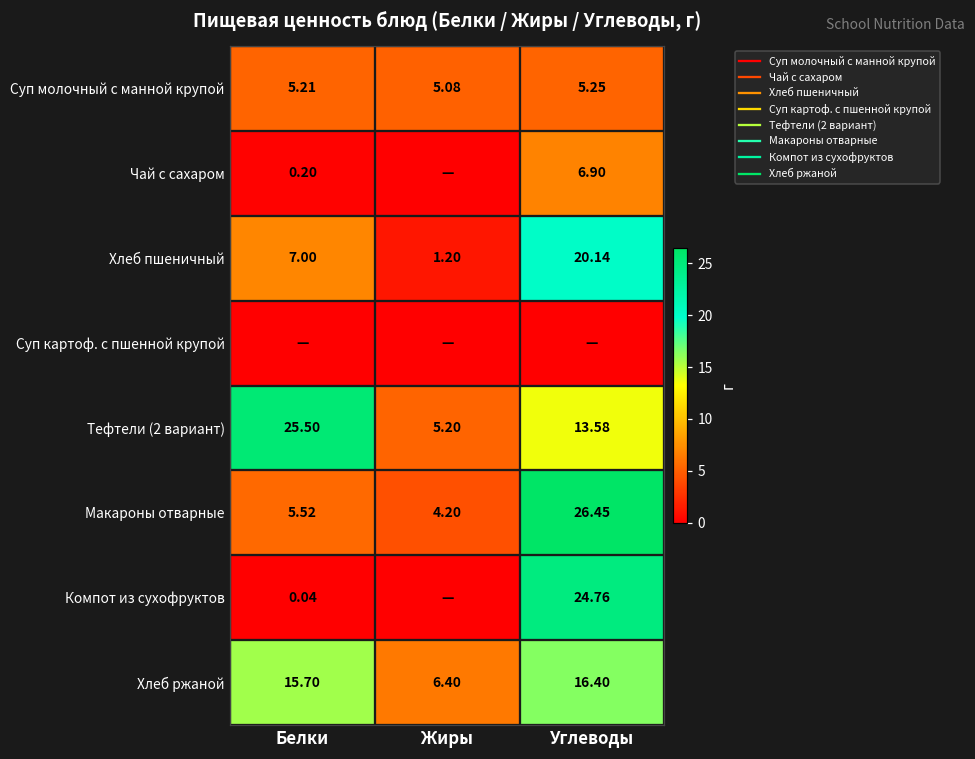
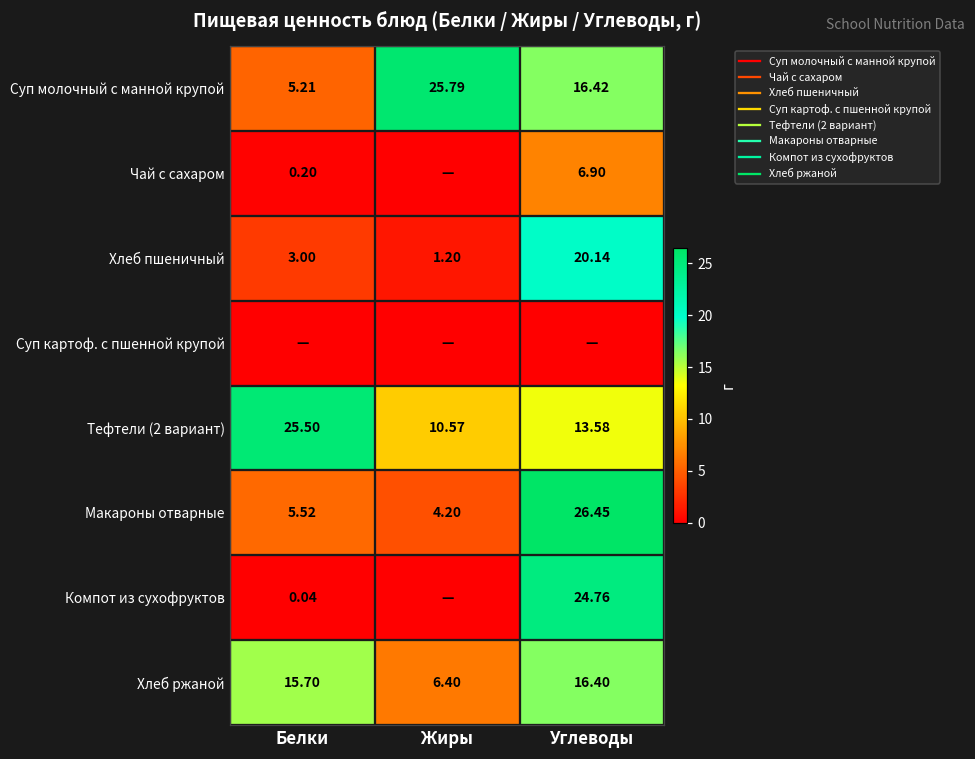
Суп молочный с манной крупой, Жиры: 5.08 -> 25.79
Суп молочный с манной крупой, Углеводы: 5.25 -> 16.42
Хлеб пшеничный, Белки: 7.00 -> 3.00
Тефтели (2 вариант), Жиры: 5.20 -> 10.57
